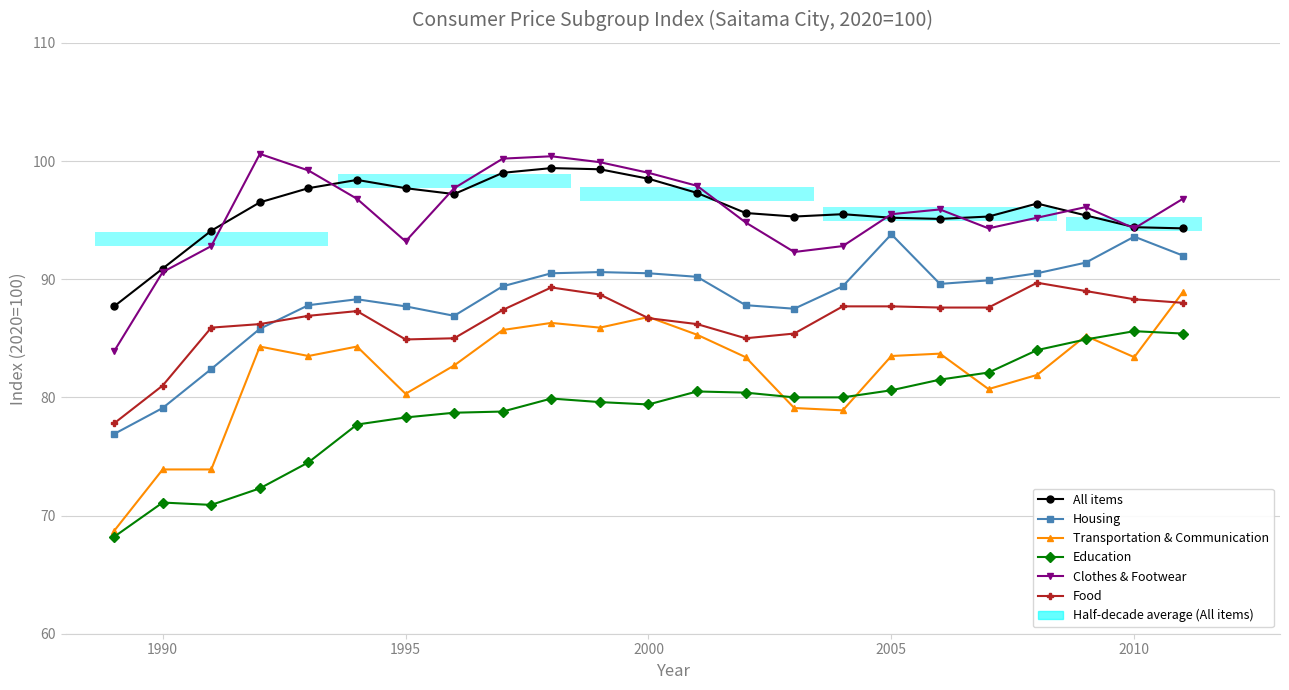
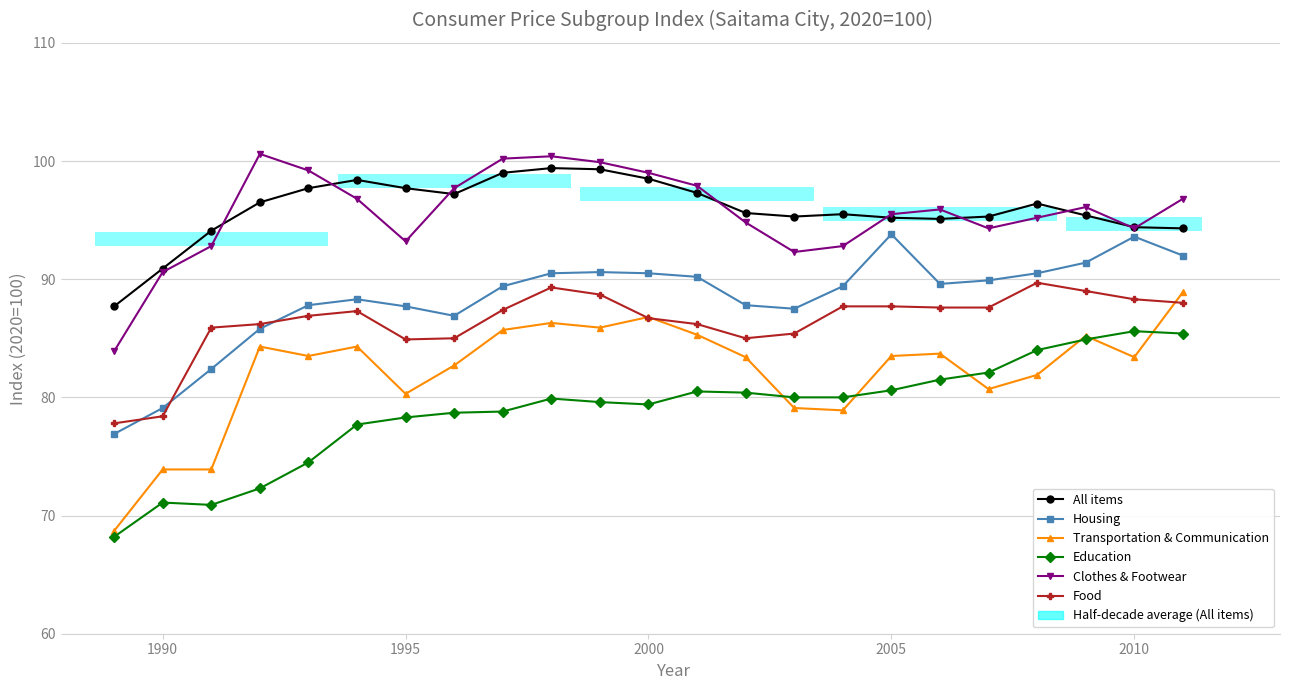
Food, 1990: 81.0 -> 78.4
